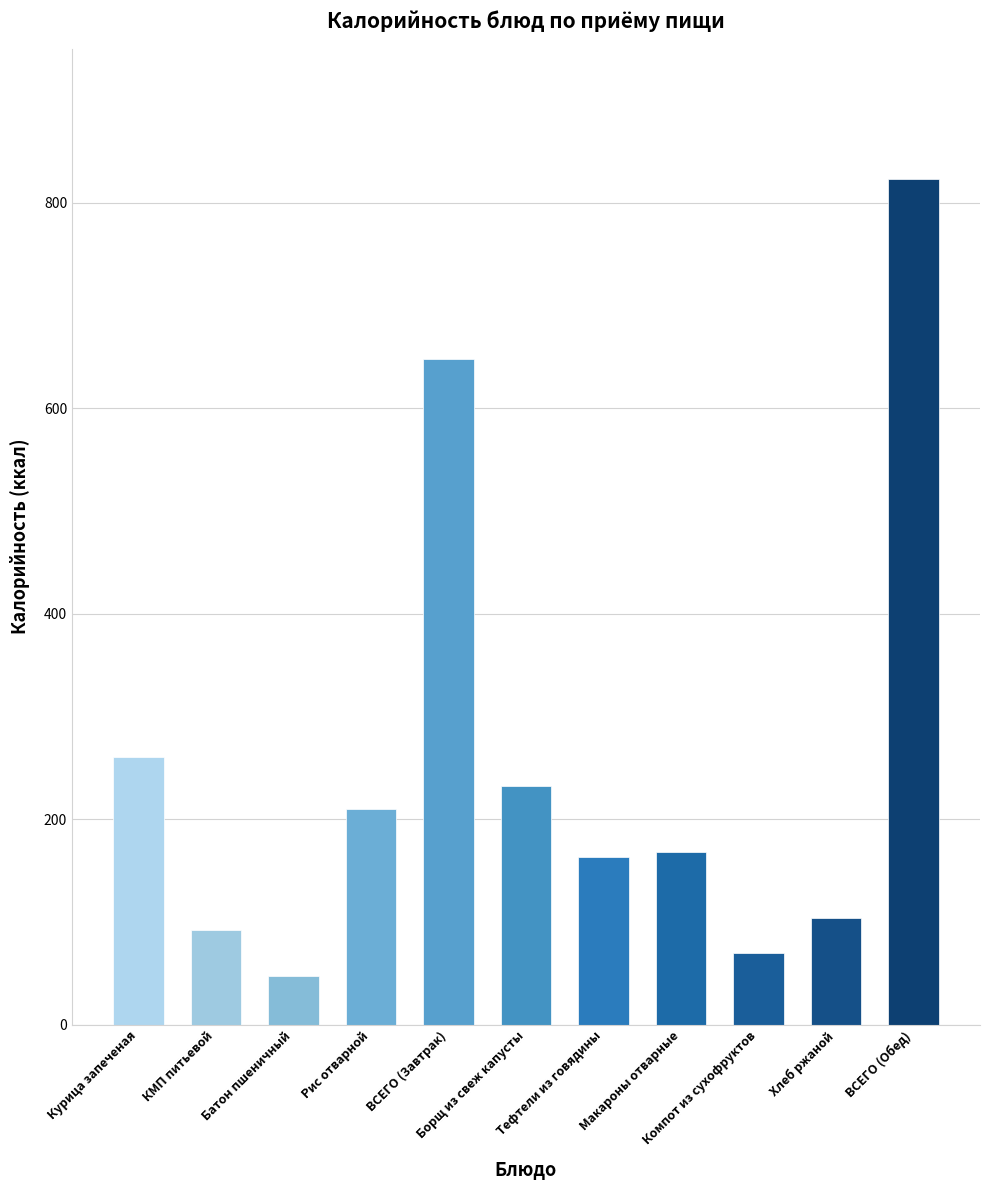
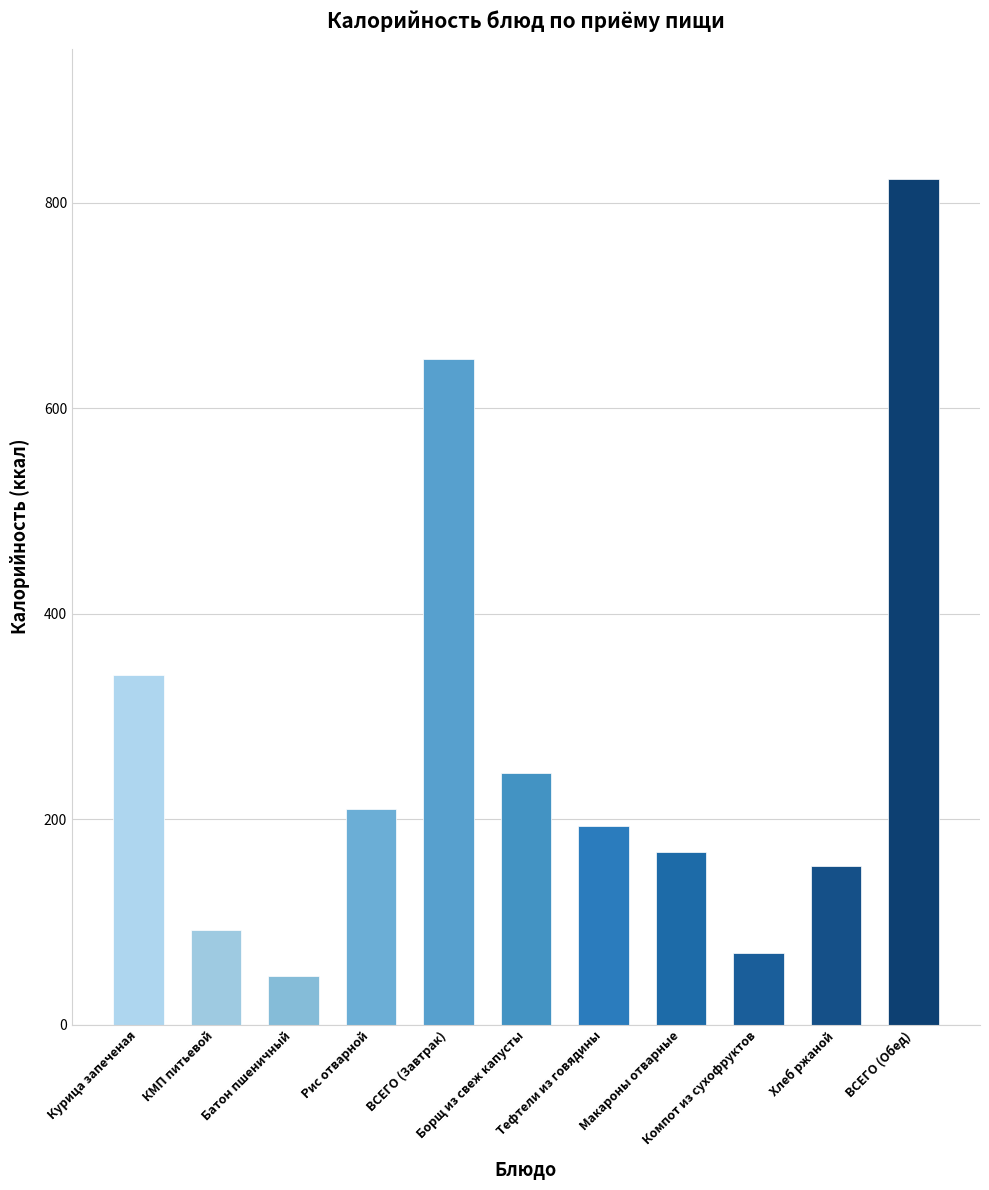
Курица запеченая: 260 -> 340
Борщ из свеж капусты: 232 -> 245
Тефтели из говядины: 163 -> 193
Хлеб ржаной: 104 -> 154
